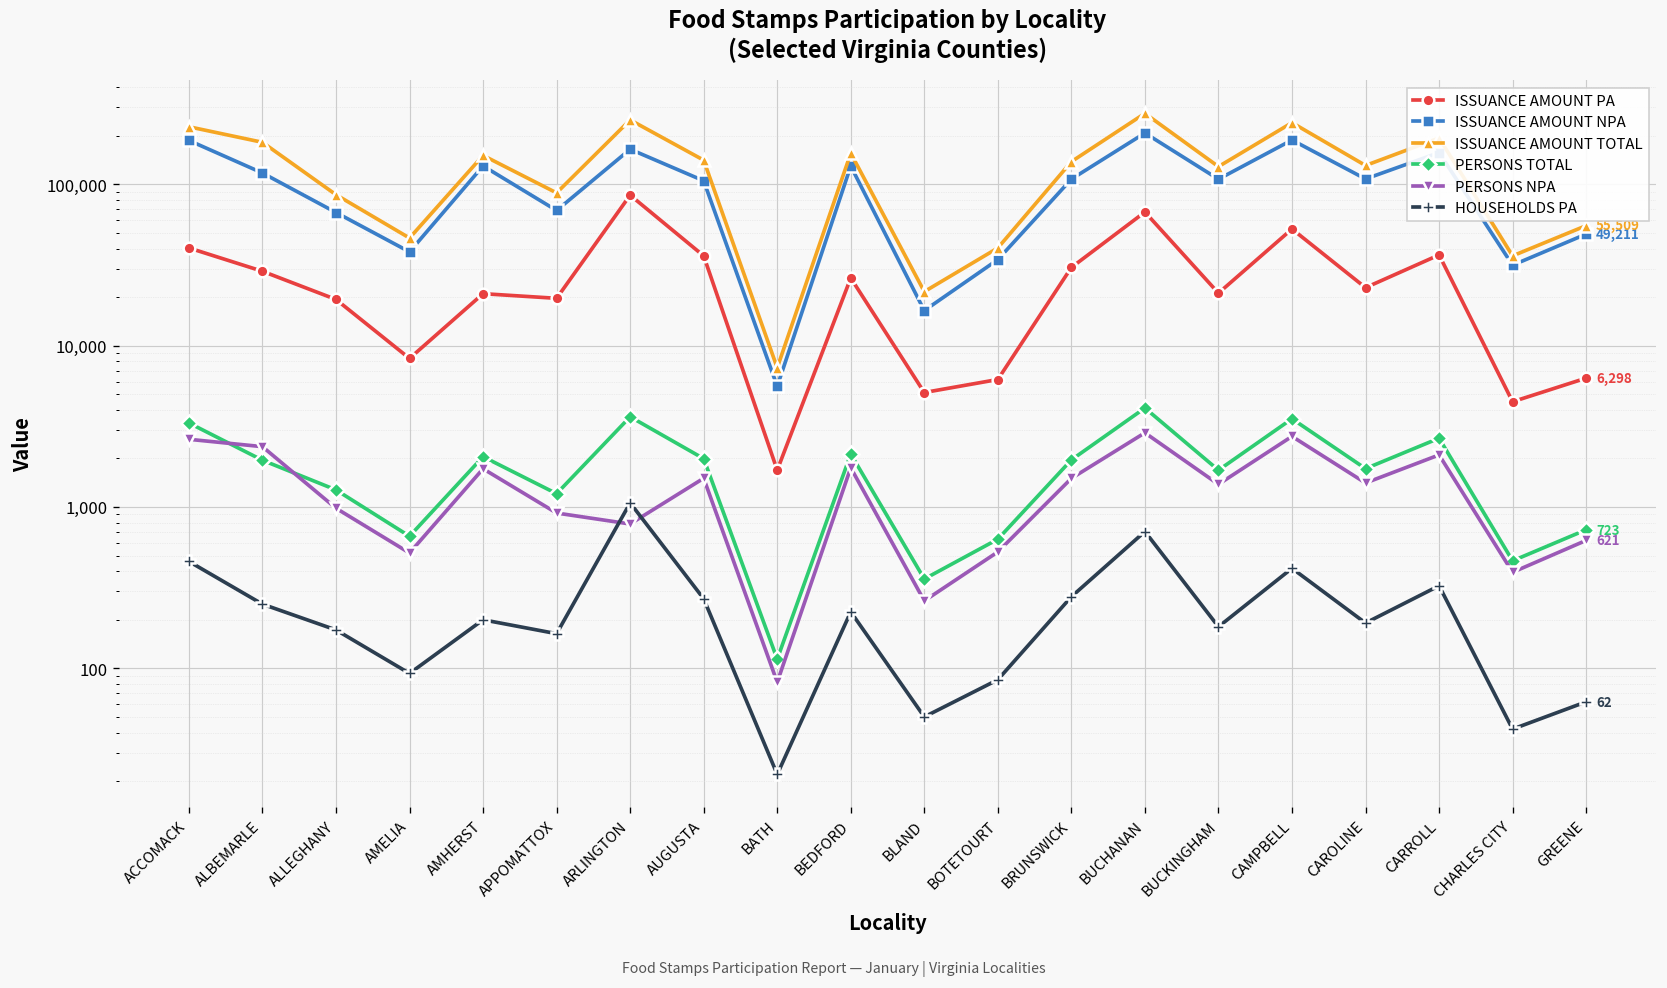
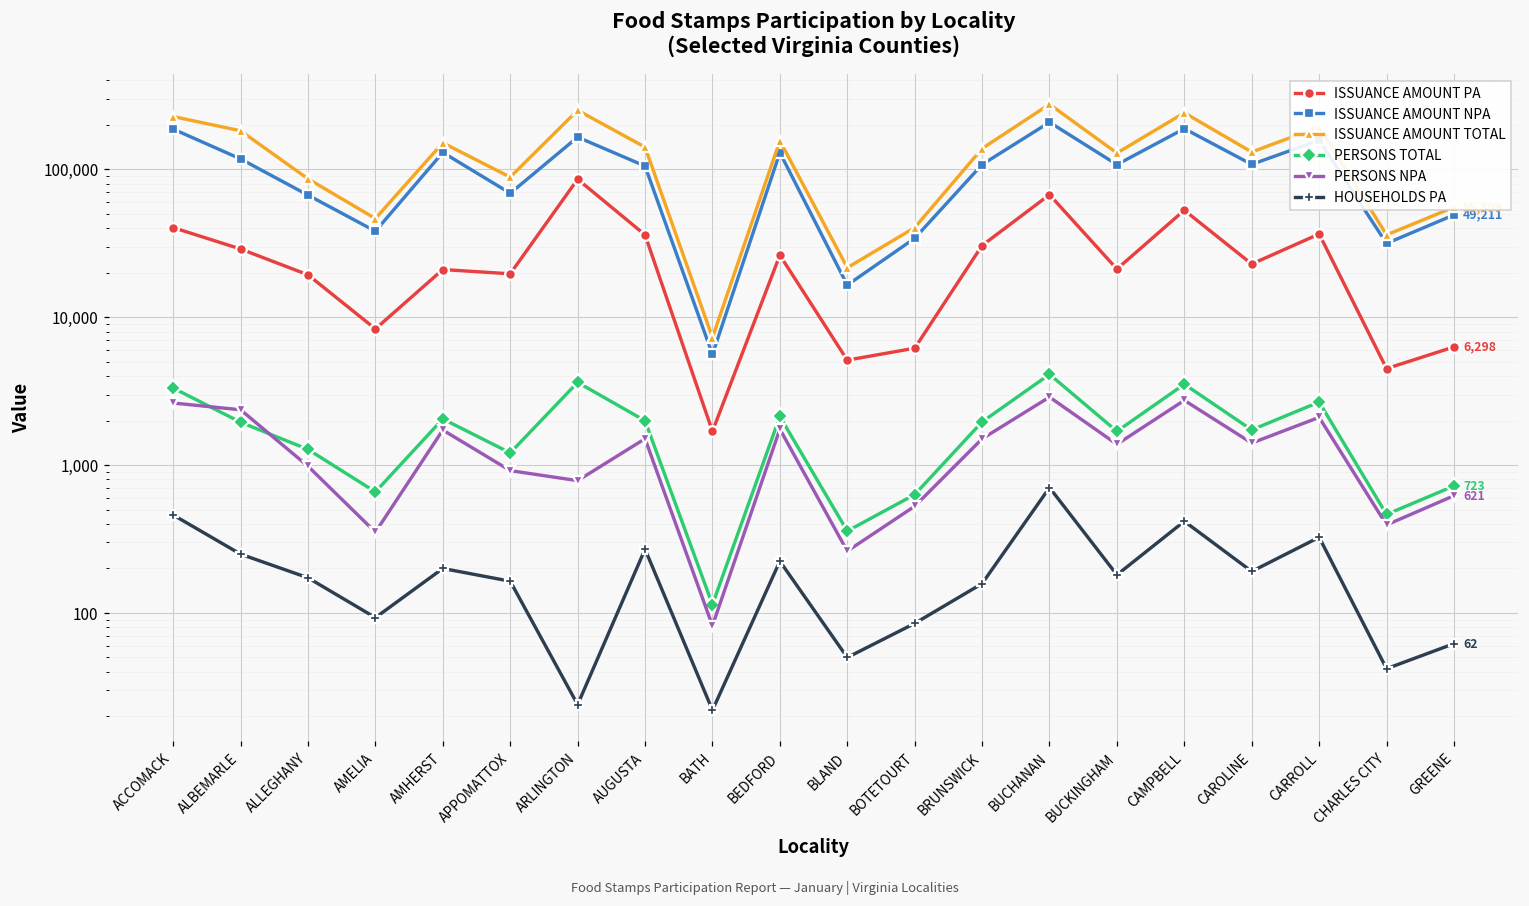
PERSONS NPA, AMELIA: 520 -> 350
HOUSEHOLDS PA, ARLINGTON: 1,100 -> 24
HOUSEHOLDS PA, BRUNSWICK: 280 -> 160
